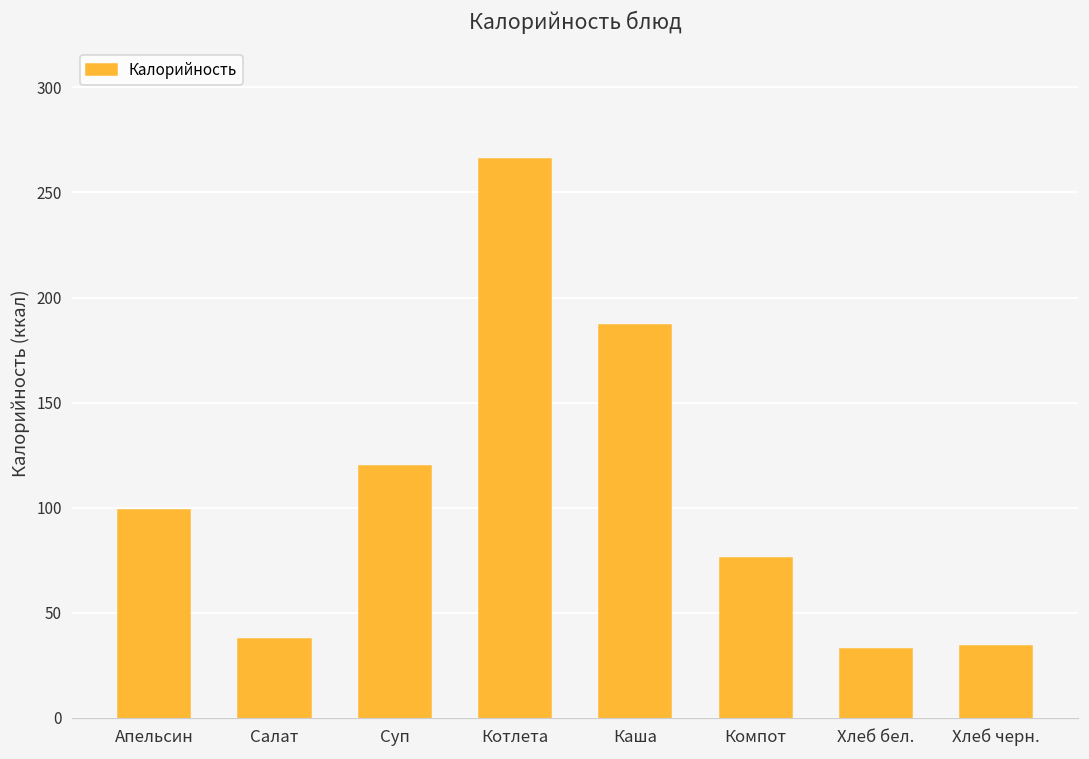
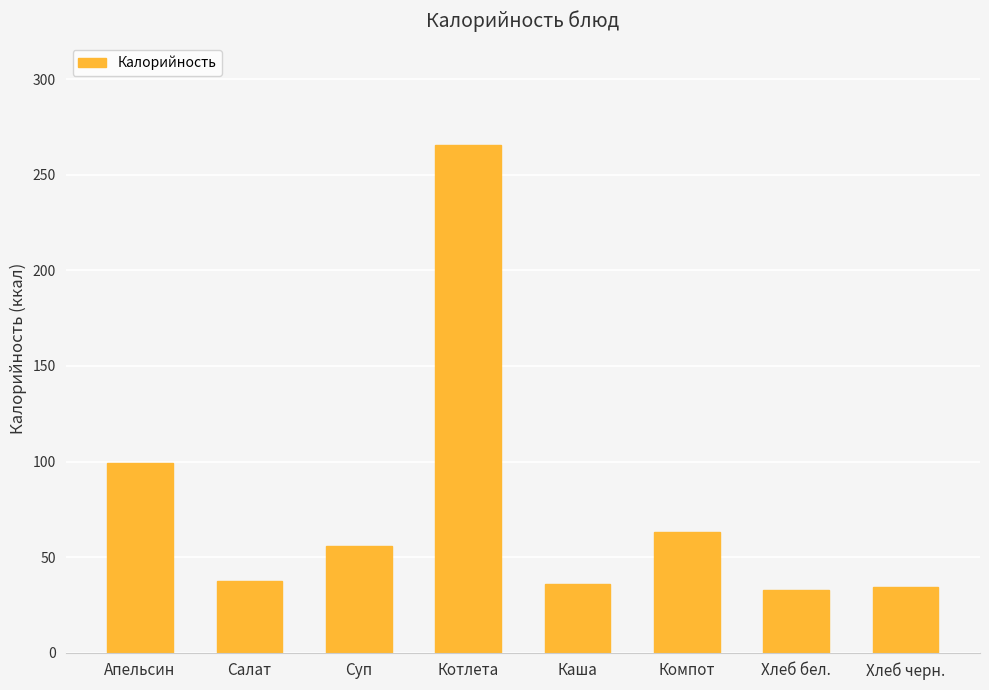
Суп: 120 -> 56
Каша: 187 -> 36
Компот: 76 -> 63
